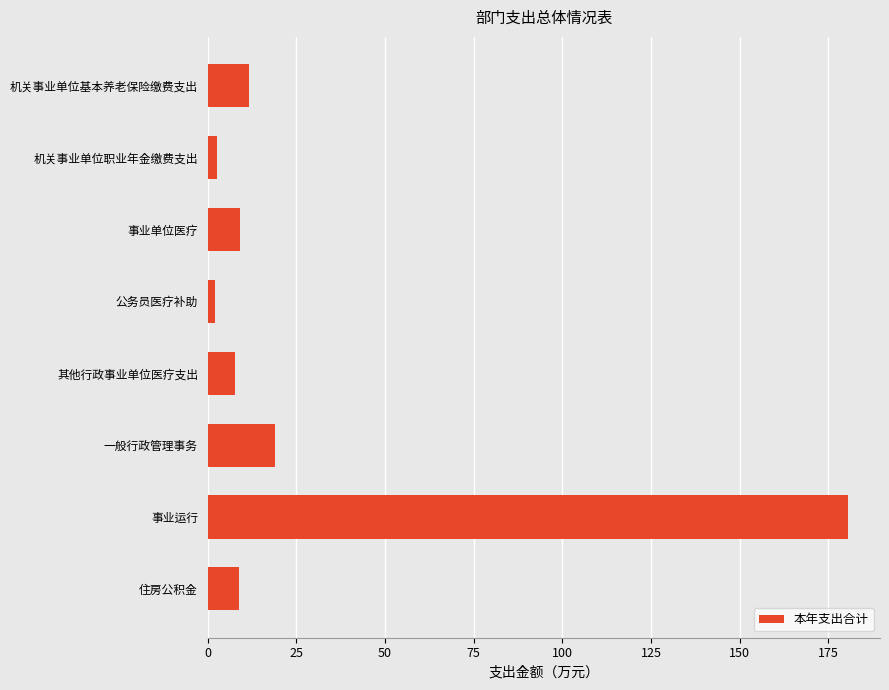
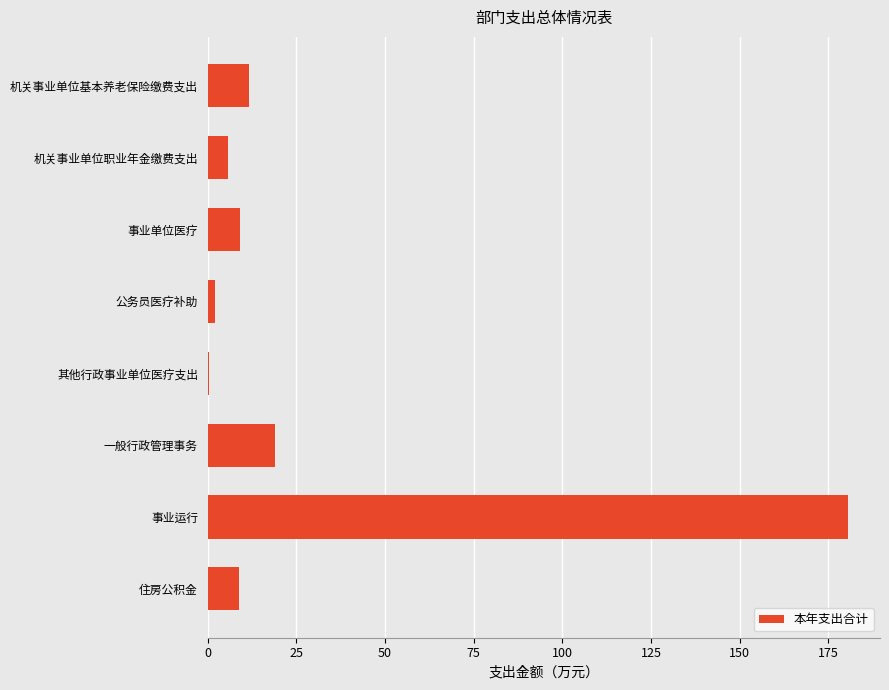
机关事业单位职业年金缴费支出: 3 -> 6
其他行政事业单位医疗支出: 8 -> 0
